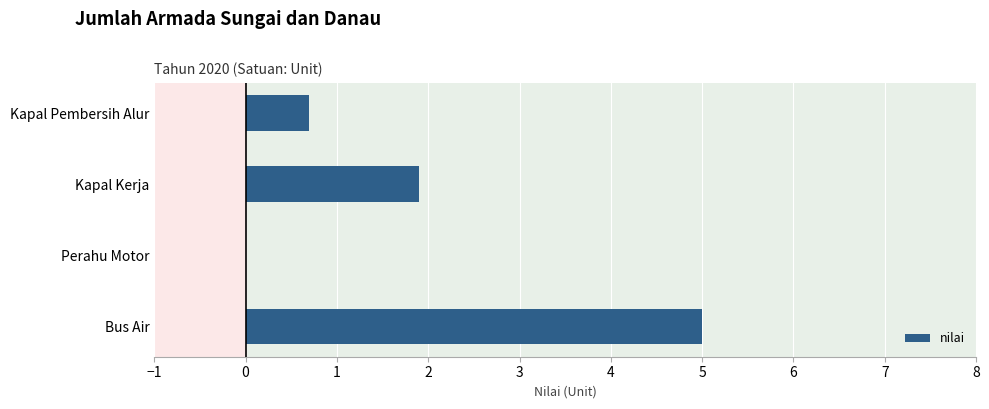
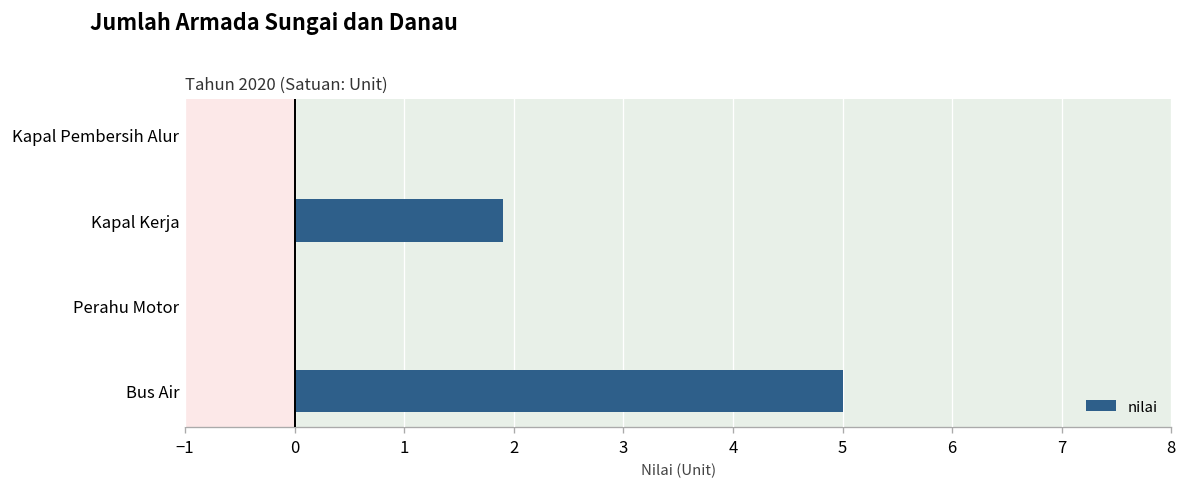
Kapal Pembersih Alur: 0.7 -> 0.0
